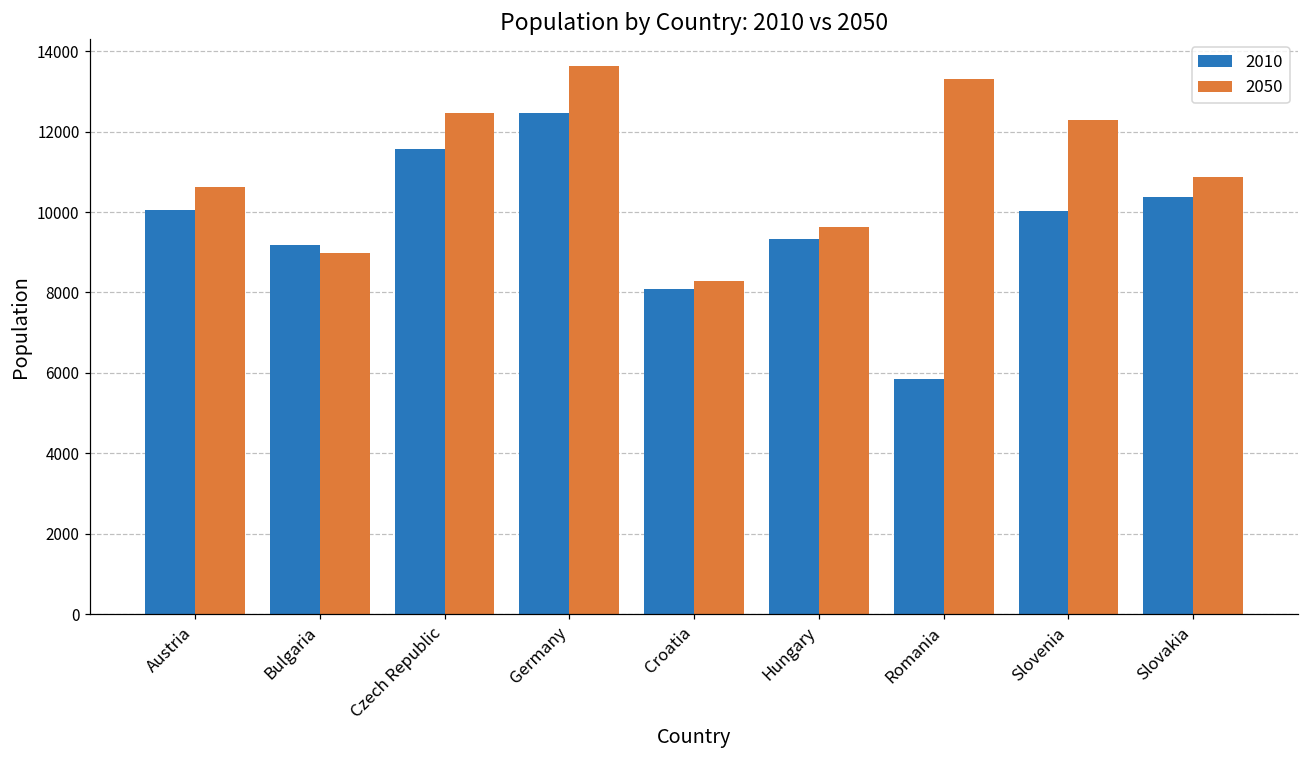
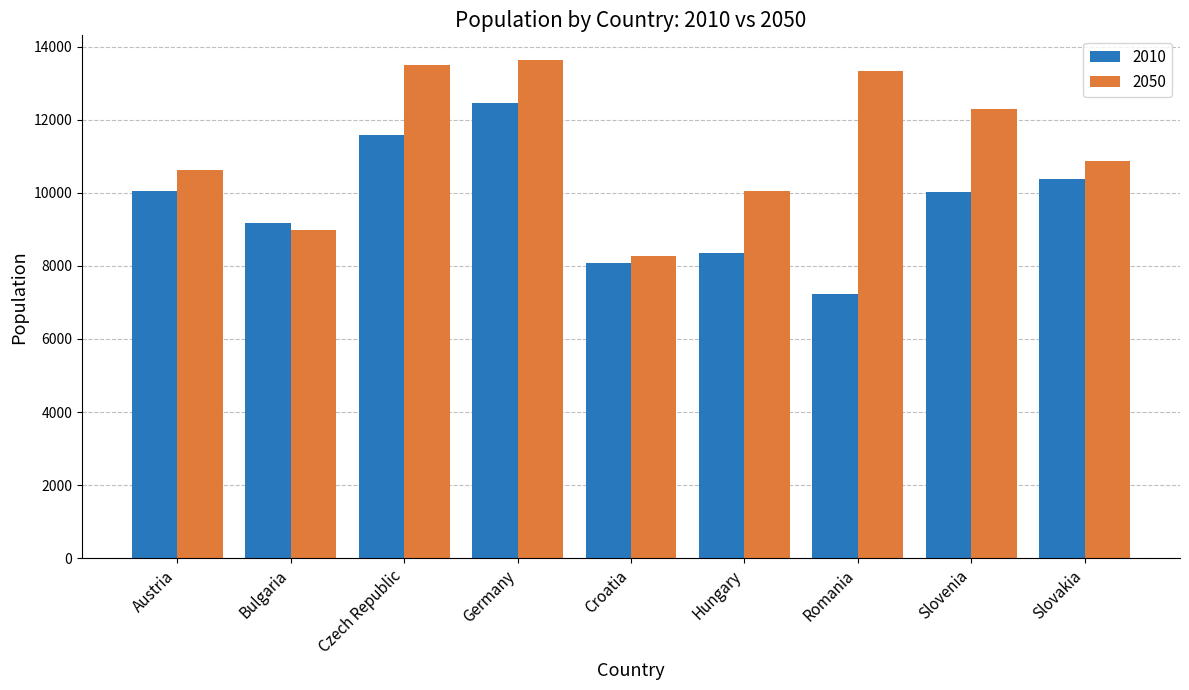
2050, Czech Republic: 12500 -> 13500
2010, Hungary: 9300 -> 8400
2050, Hungary: 9600 -> 10100
2010, Romania: 5800 -> 7200
